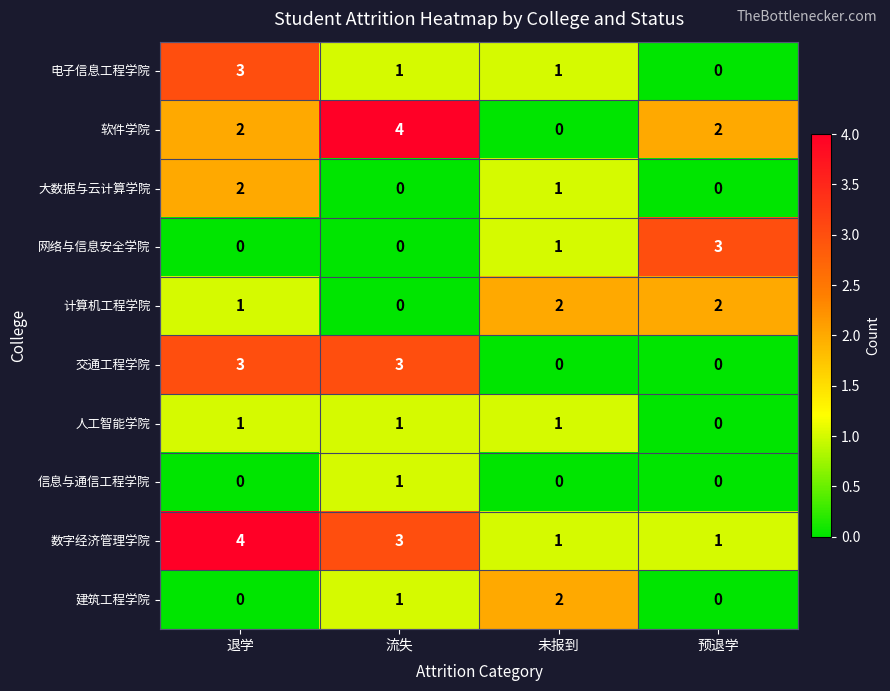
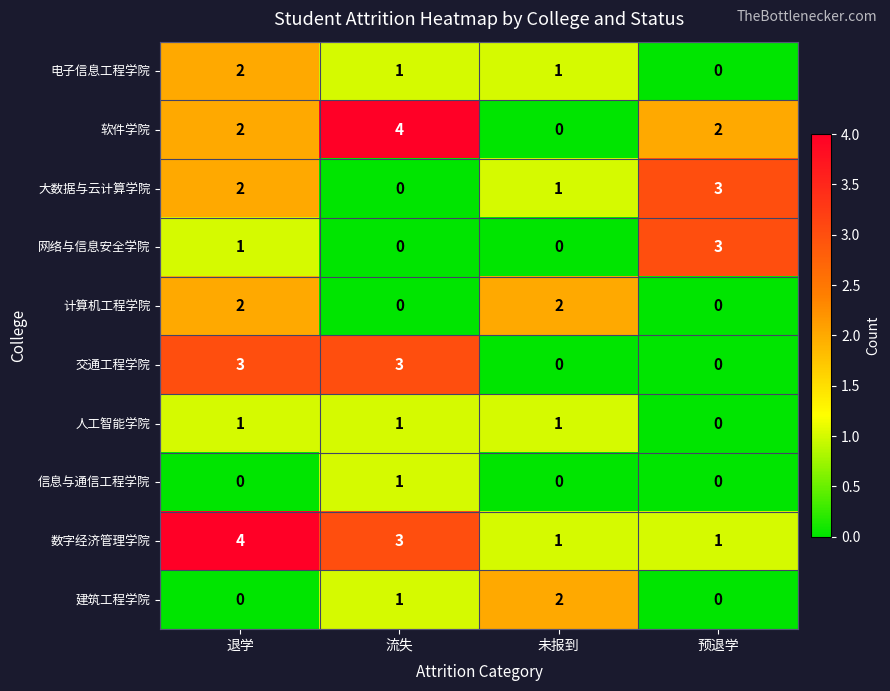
电子信息工程学院, 退学: 3 -> 2
大数据与云计算学院, 预退学: 0 -> 3
网络与信息安全学院, 退学: 0 -> 1
网络与信息安全学院, 未报到: 1 -> 0
计算机工程学院, 退学: 1 -> 2
计算机工程学院, 预退学: 2 -> 0
